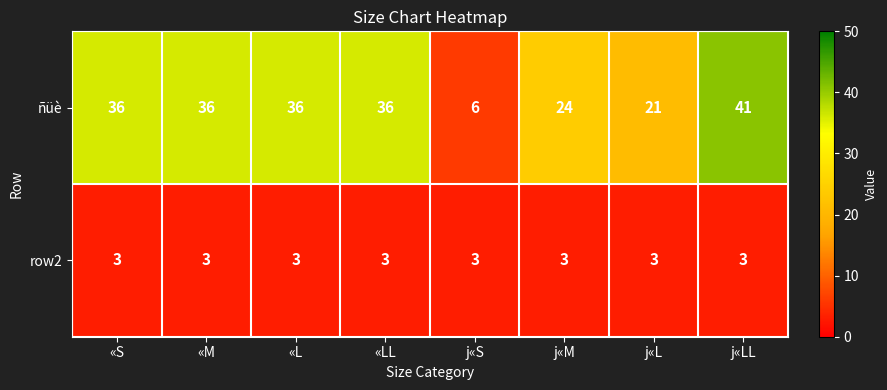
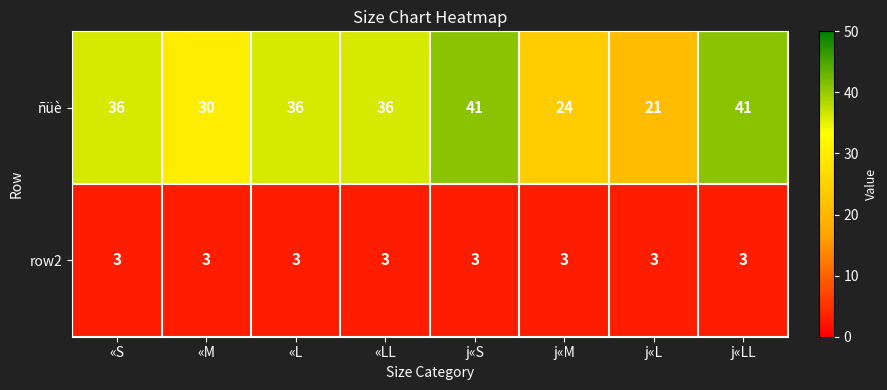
ñüè, «M: 36 -> 30
ñüè, j«S: 6 -> 41
